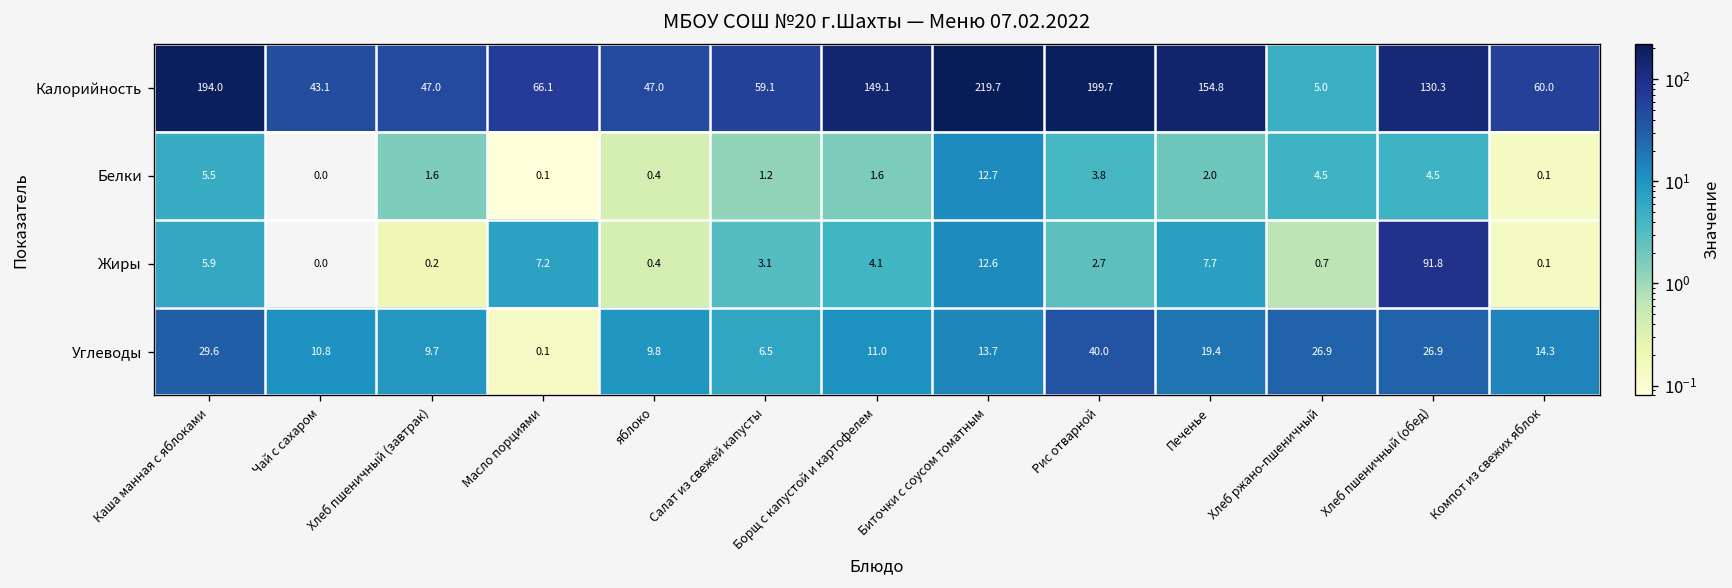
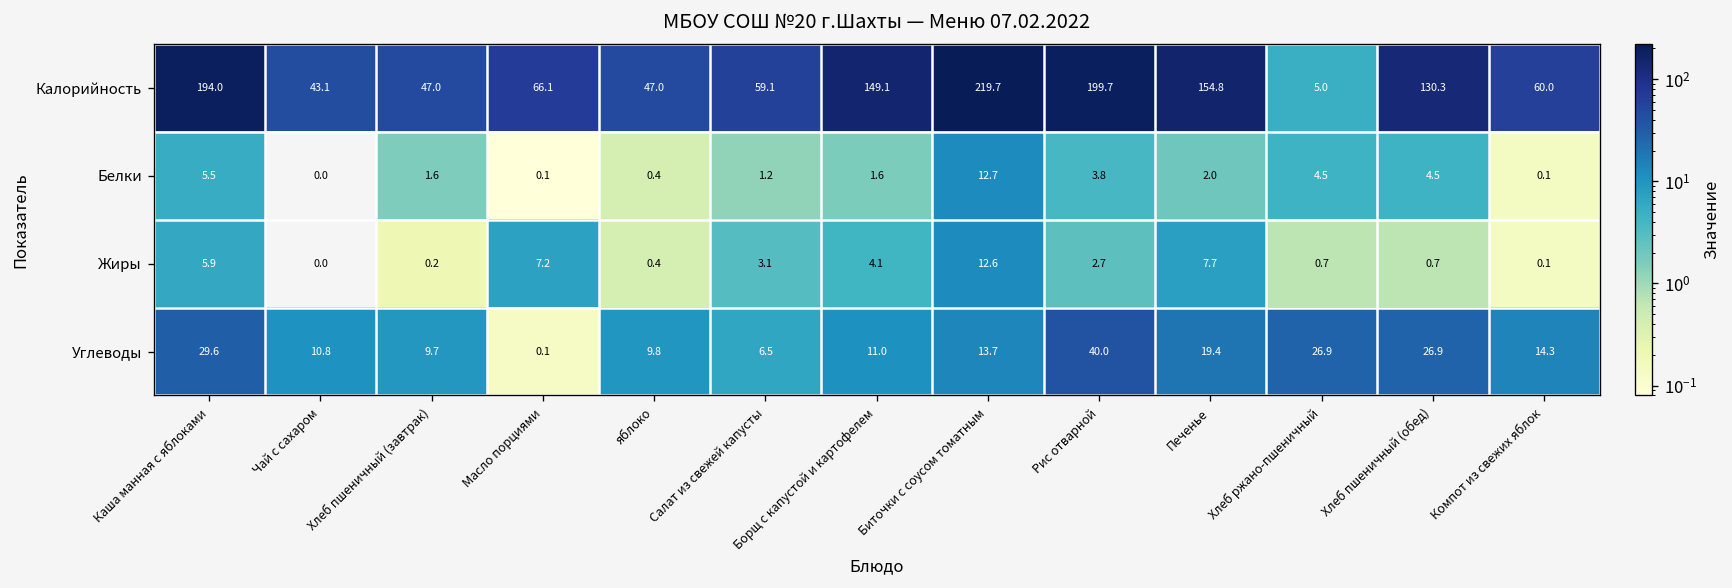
Жиры, Хлеб пшеничный (обед): 91.8 -> 0.7
